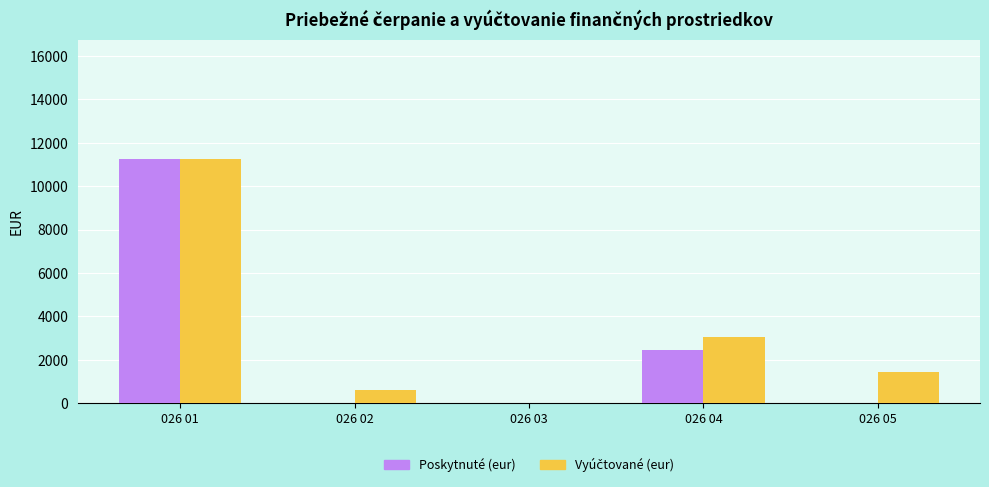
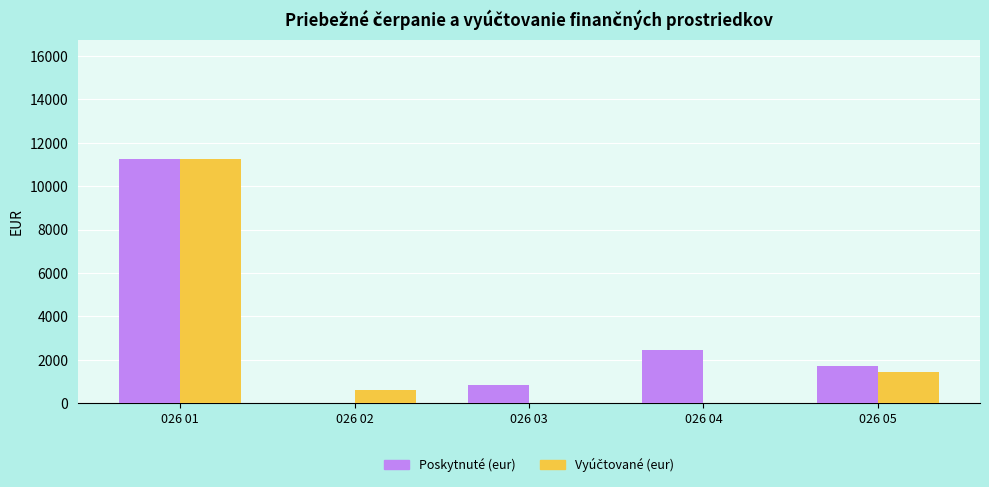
Poskytnuté (eur), 026 03: 0 -> 800
Vyúčtované (eur), 026 04: 3000 -> 0
Poskytnuté (eur), 026 05: 0 -> 1700
